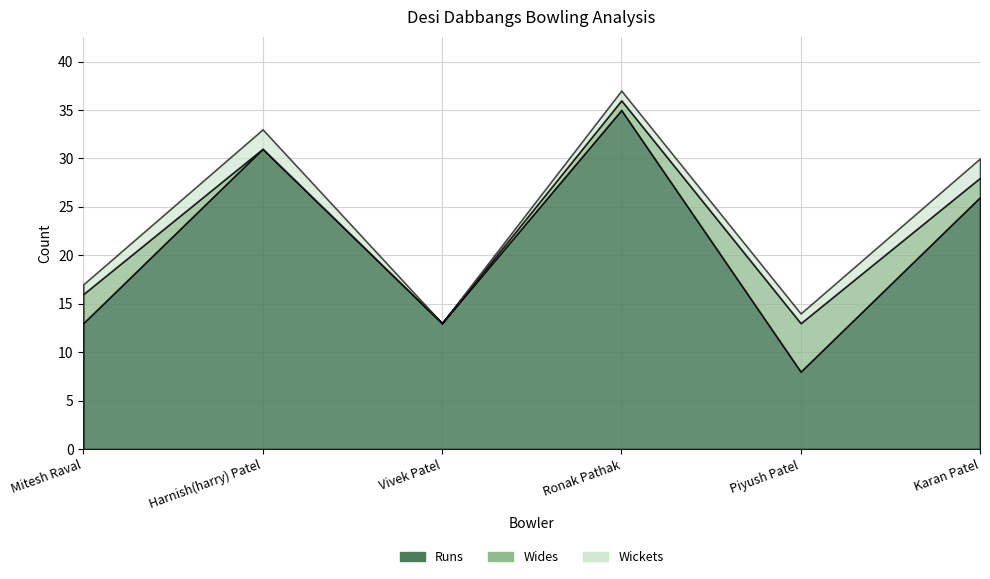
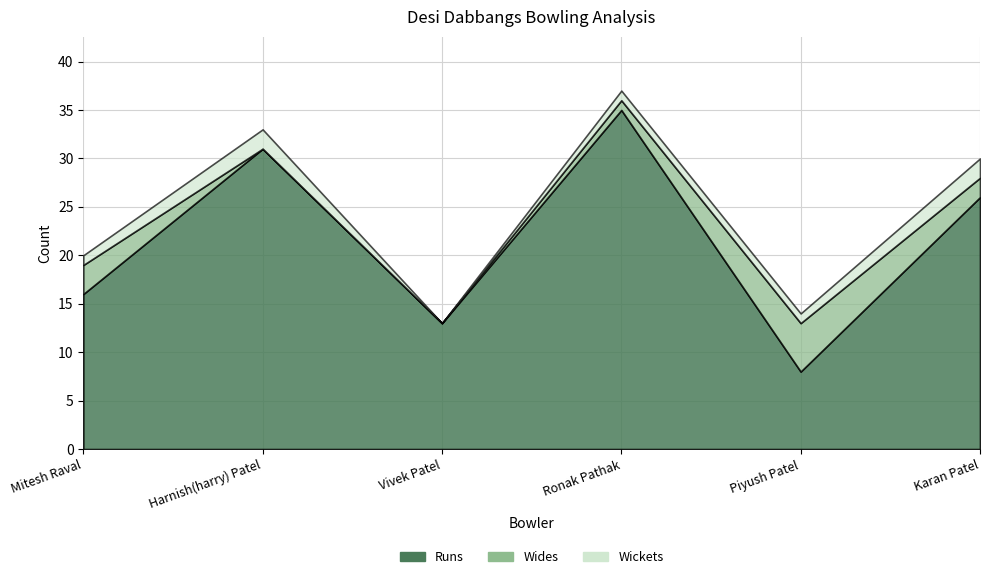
Runs, Mitesh Raval: 13 -> 16
